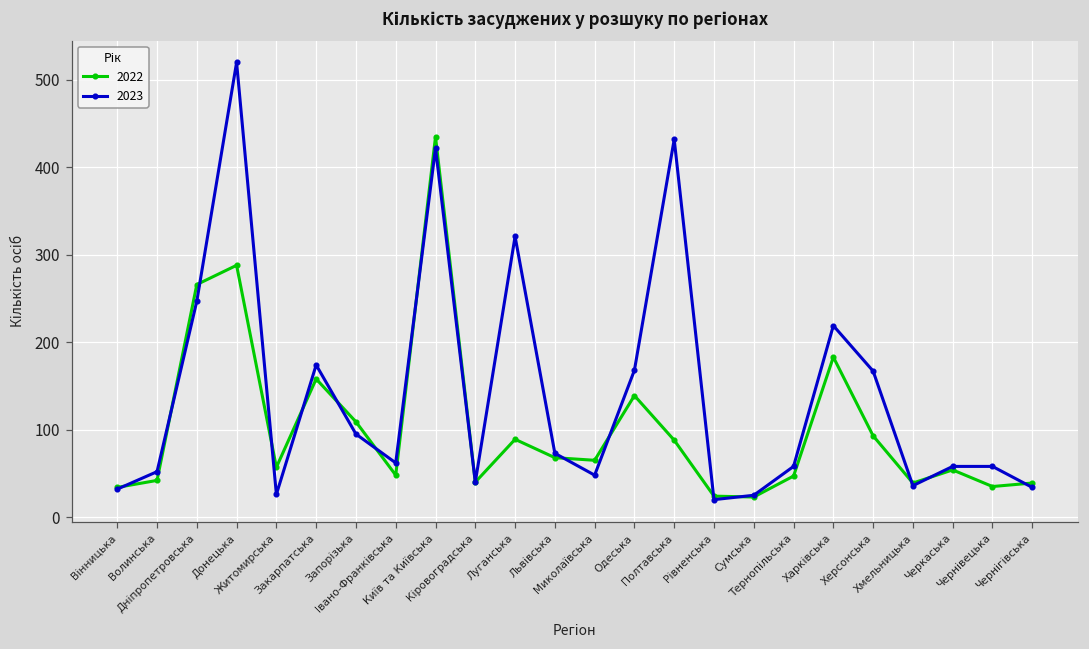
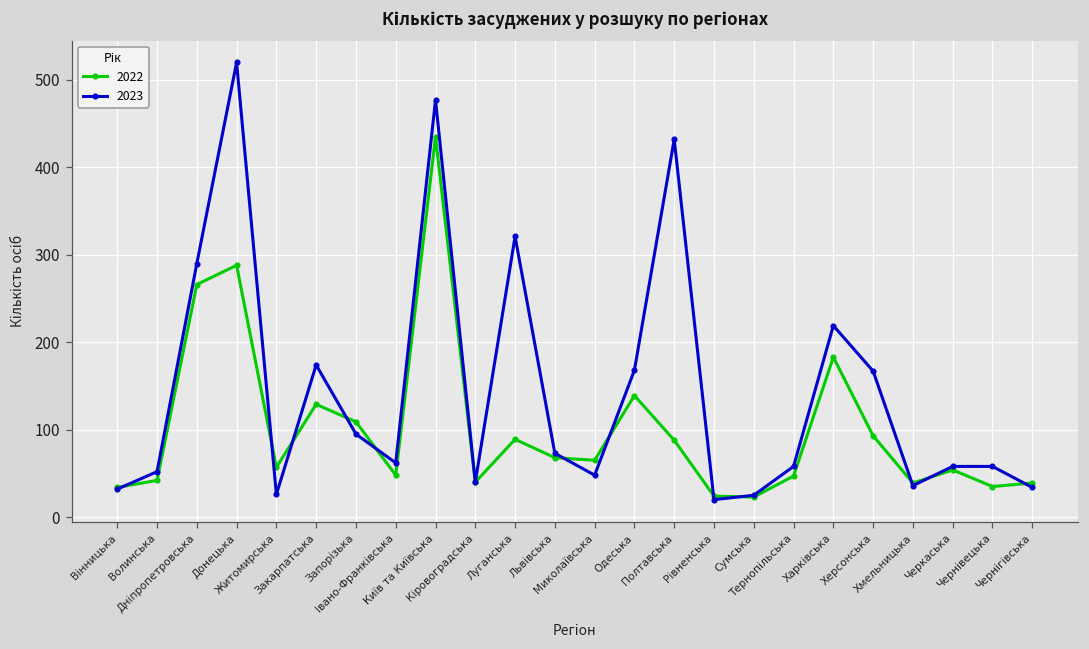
2023, Дніпропетровська: 250 -> 290
2022, Закарпатська: 160 -> 130
2023, Київ та Київська: 420 -> 480
